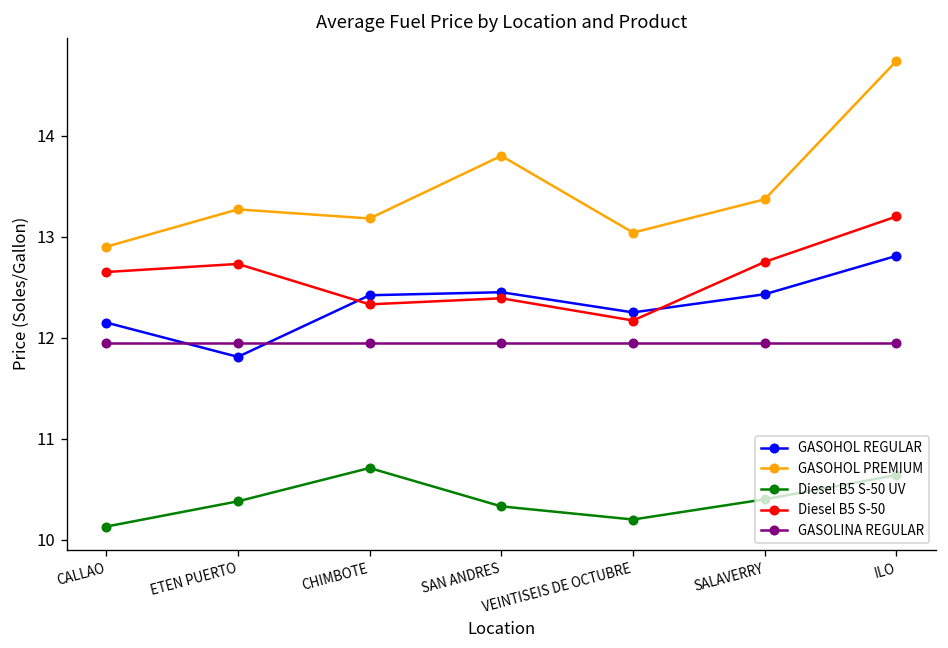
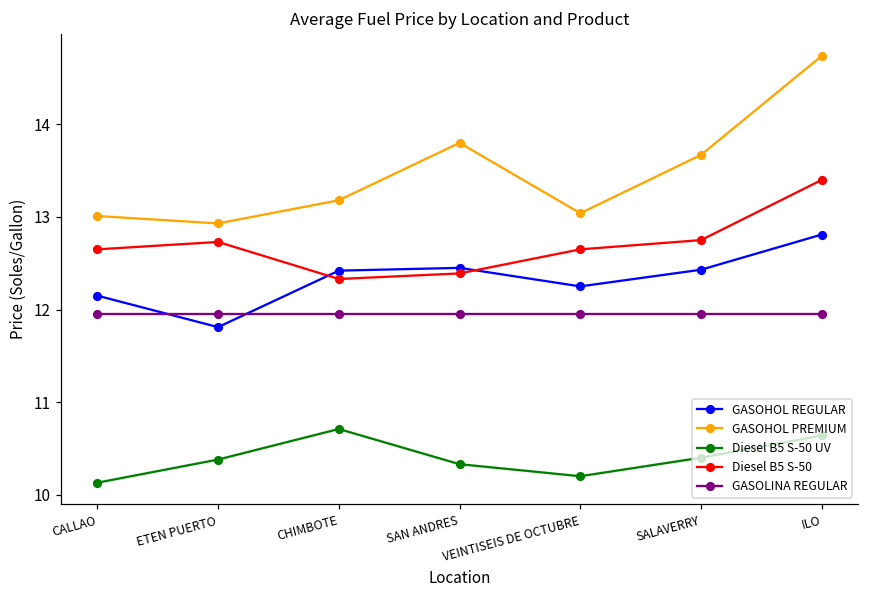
GASOHOL PREMIUM, CALLAO: 12.9 -> 13.0
GASOHOL PREMIUM, ETEN PUERTO: 13.3 -> 12.9
Diesel B5 S-50, VEINTISEIS DE OCTUBRE: 12.2 -> 12.7
GASOHOL PREMIUM, SALAVERRY: 13.4 -> 13.7
Diesel B5 S-50, ILO: 13.2 -> 13.4
